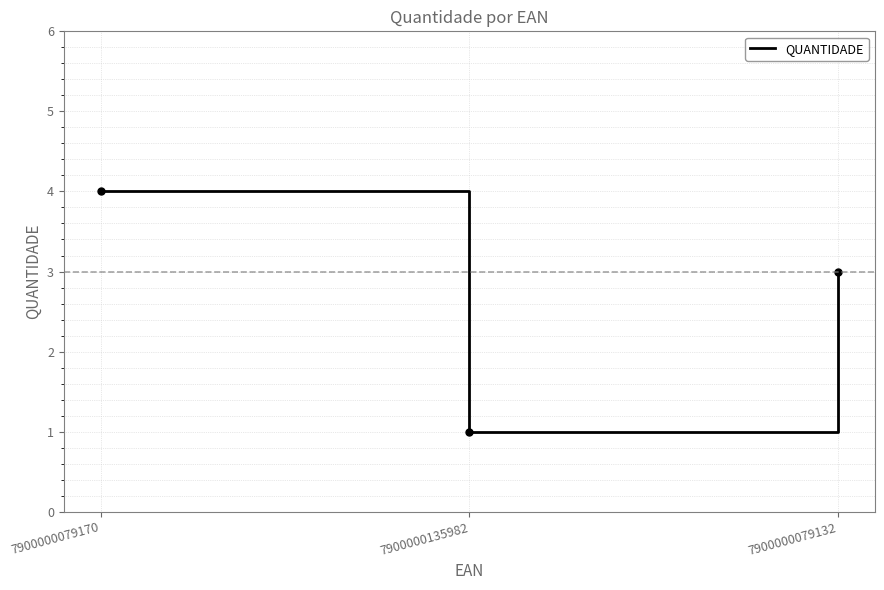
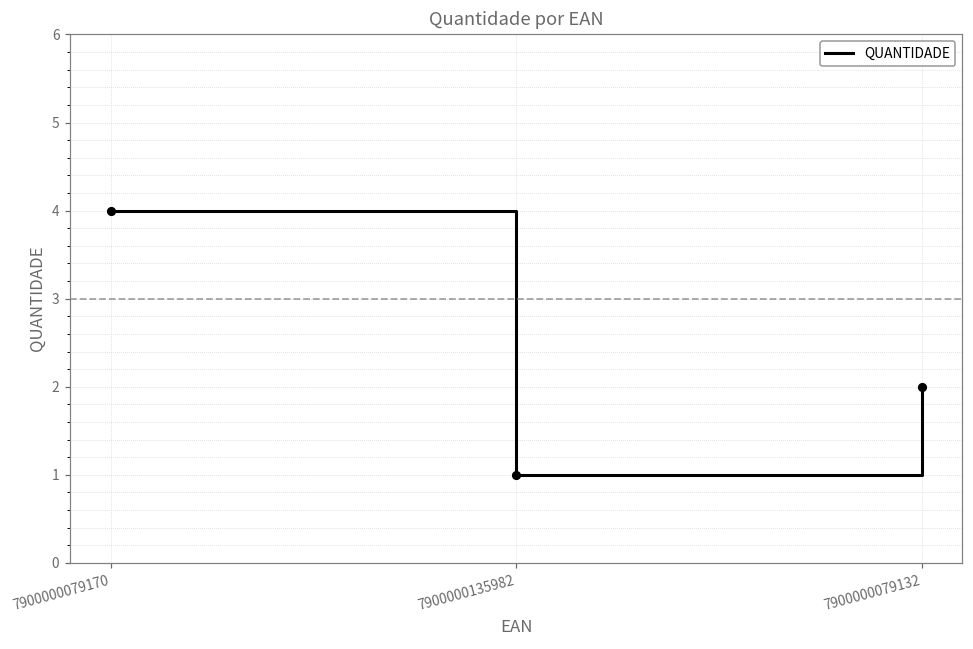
7900000079132: 3 -> 2
